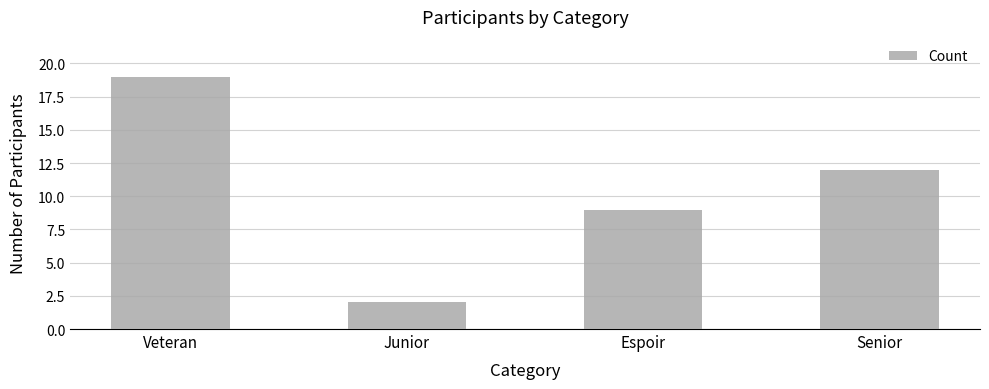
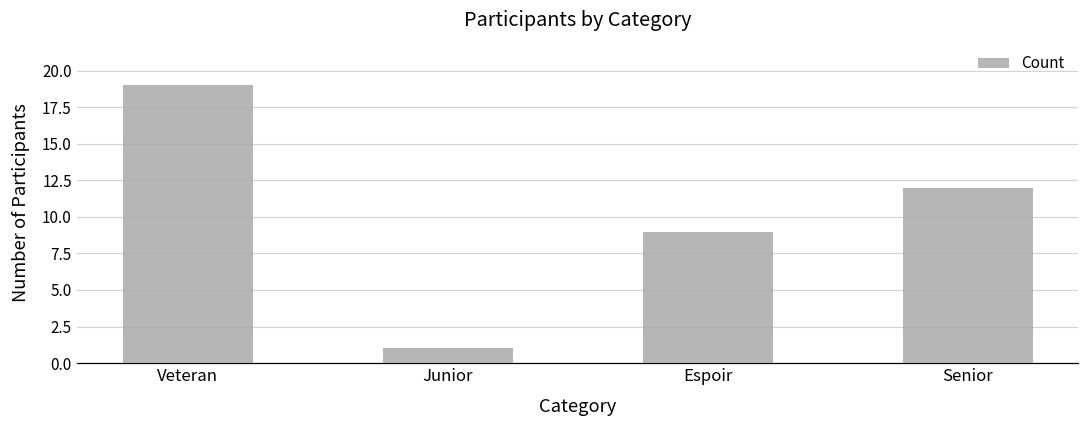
Junior: 2 -> 1
